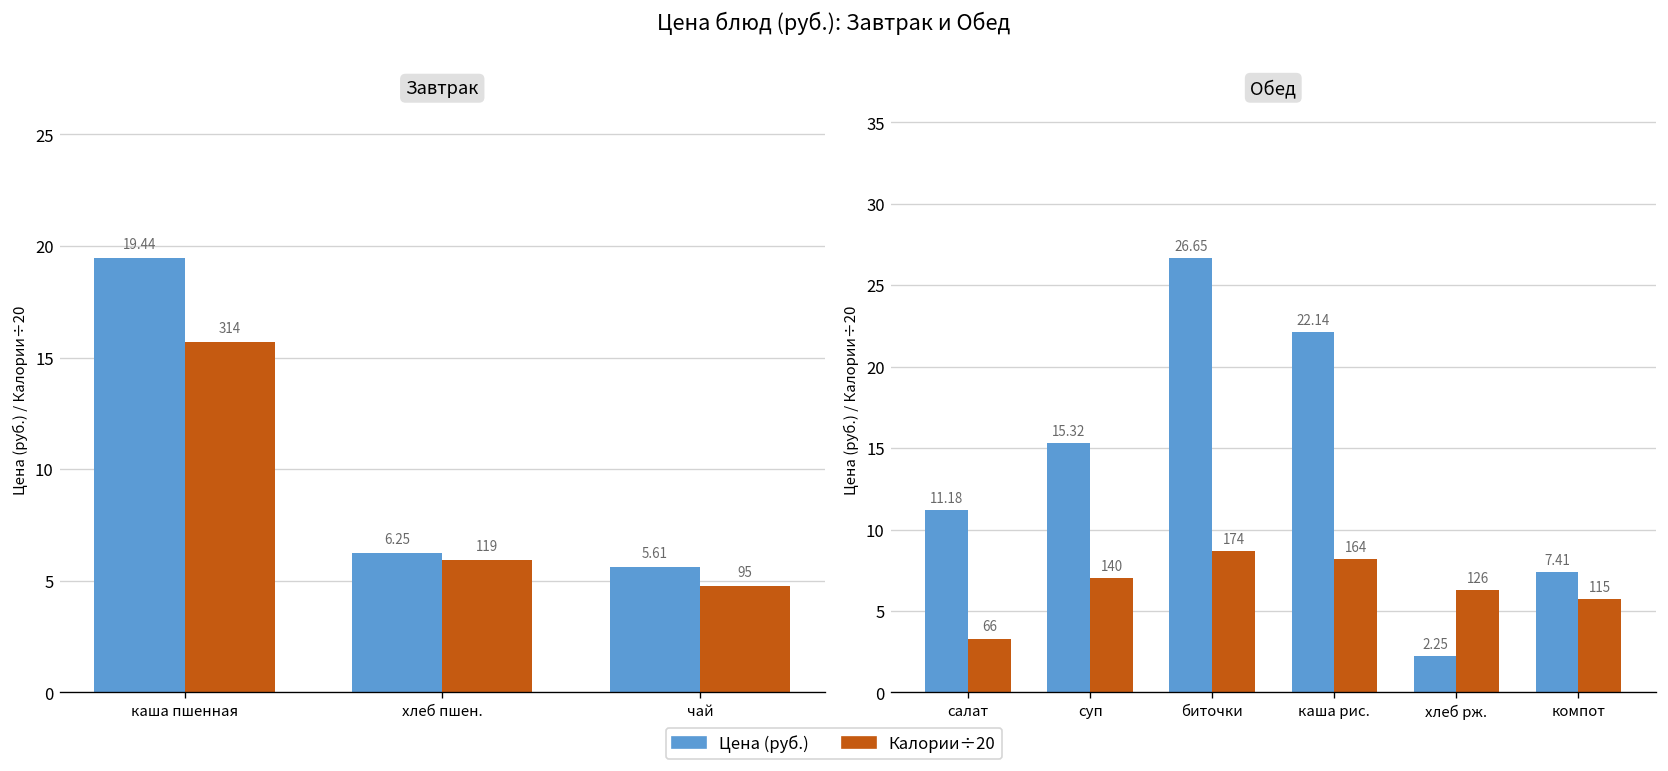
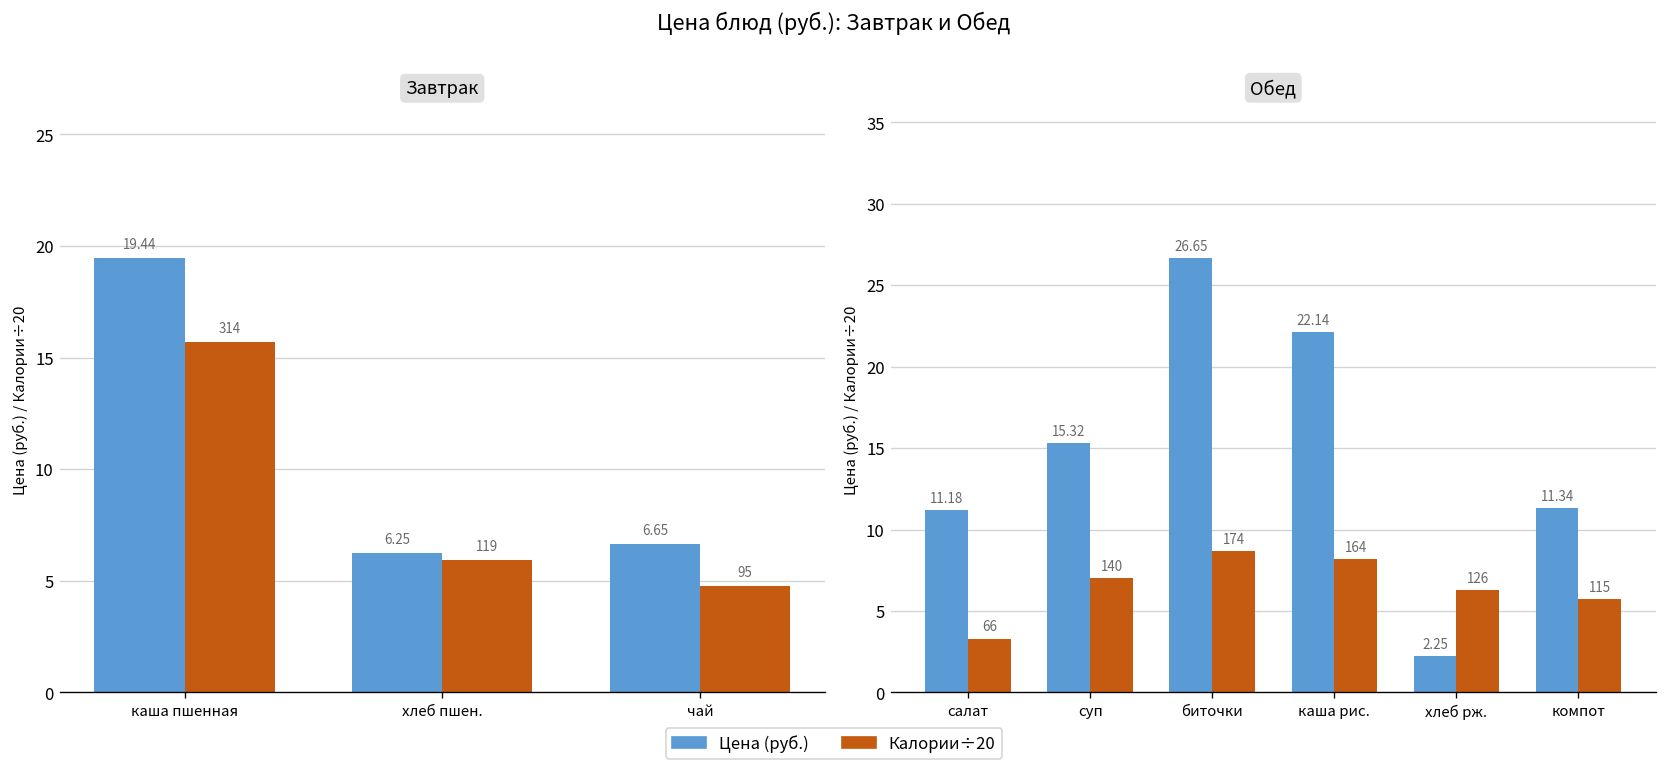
Завтрак, Цена (руб.), чай: 5.61 -> 6.65
Обед, Цена (руб.), компот: 7.41 -> 11.34
